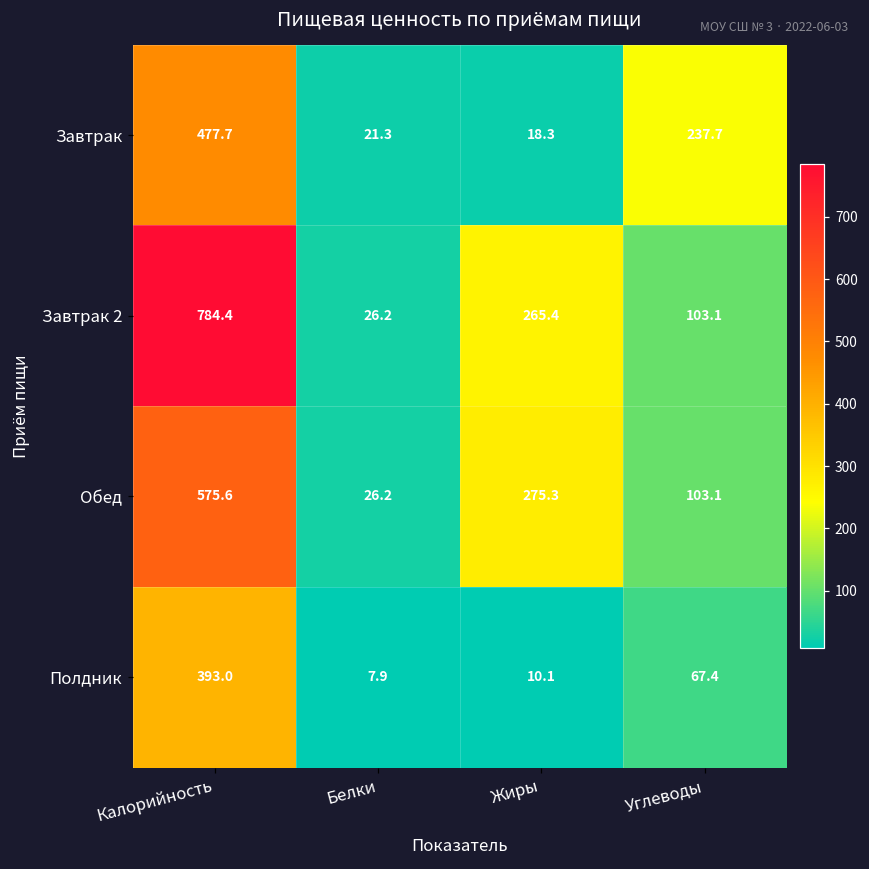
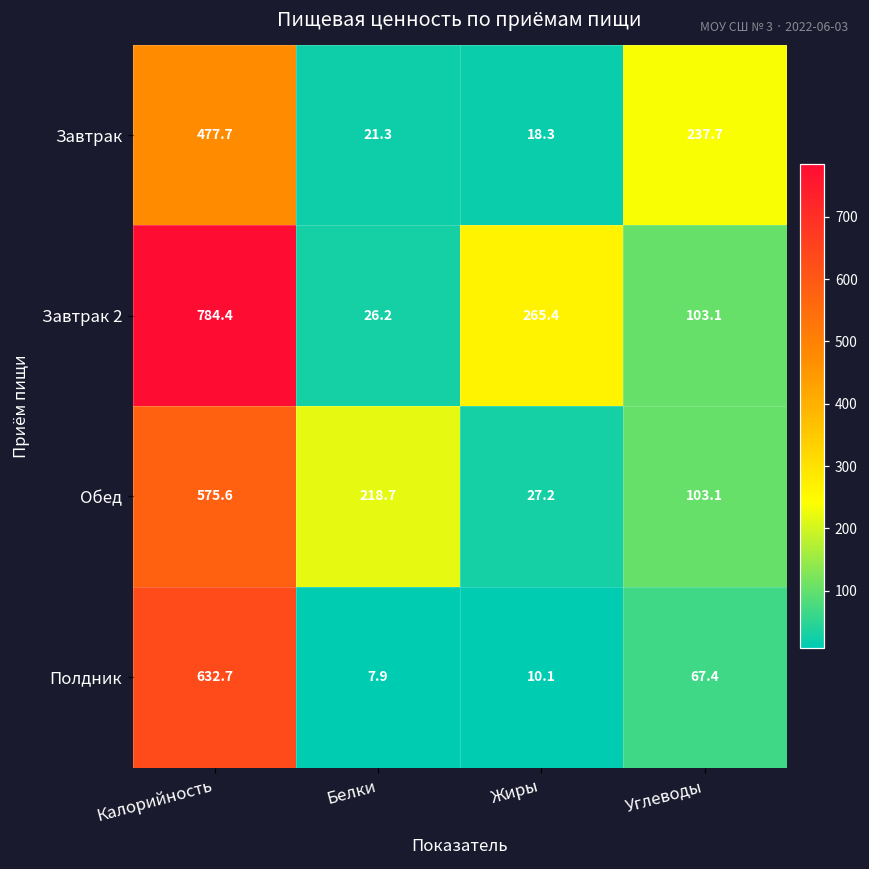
Обед, Белки: 26.2 -> 218.7
Обед, Жиры: 275.3 -> 27.2
Полдник, Калорийность: 393.0 -> 632.7
